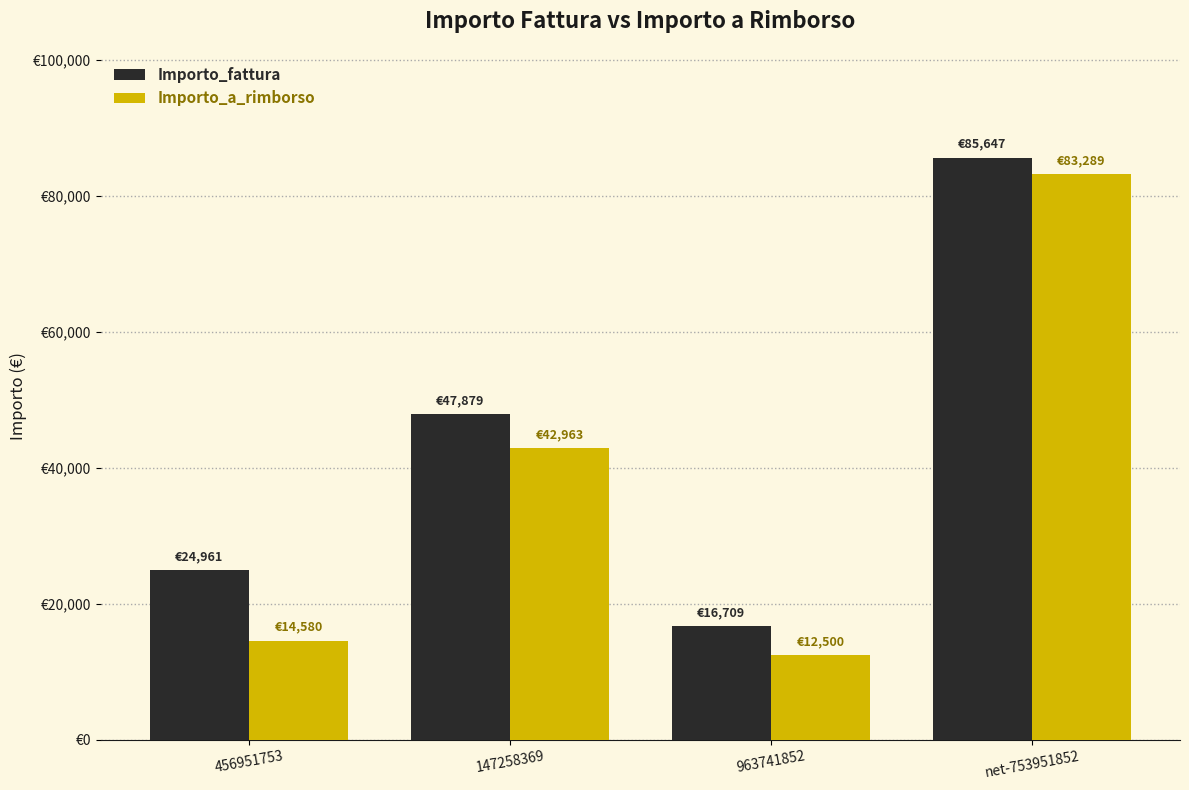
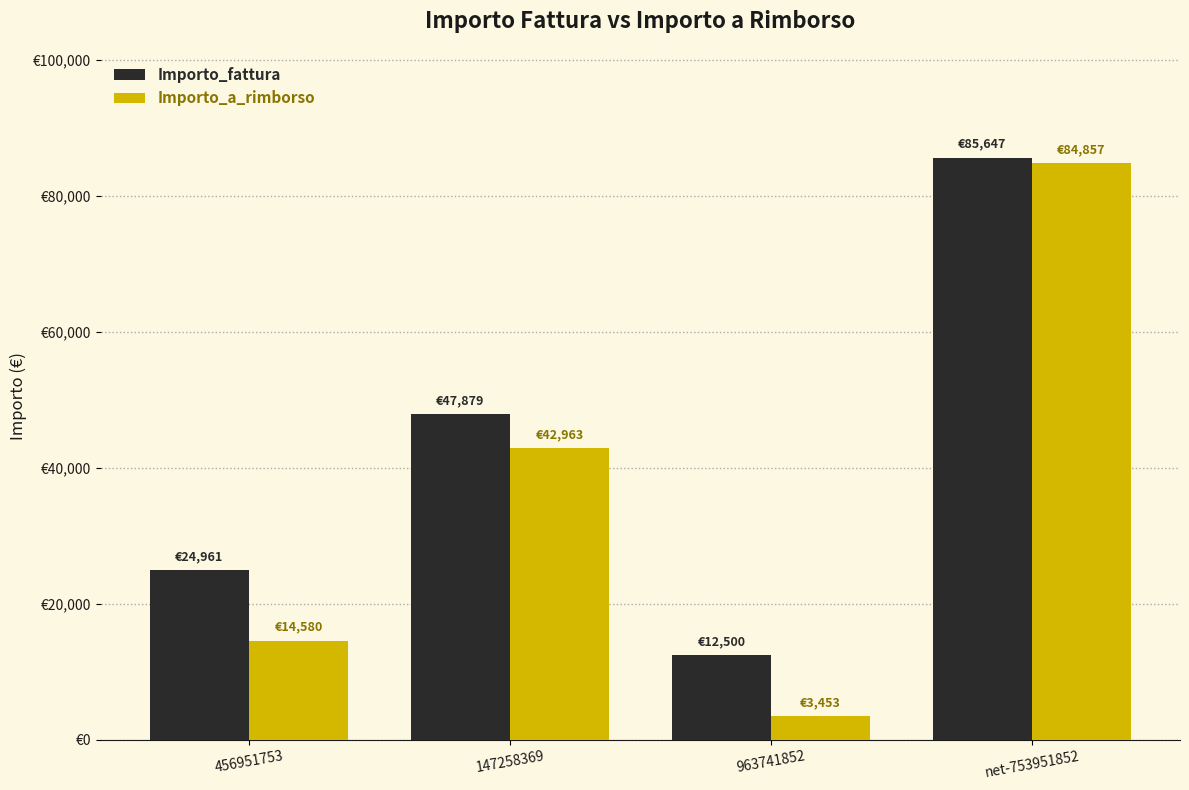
Importo_fattura, 963741852: €16,709 -> €12,500
Importo_a_rimborso, 963741852: €12,500 -> €3,453
Importo_a_rimborso, net-753951852: €83,289 -> €84,857
